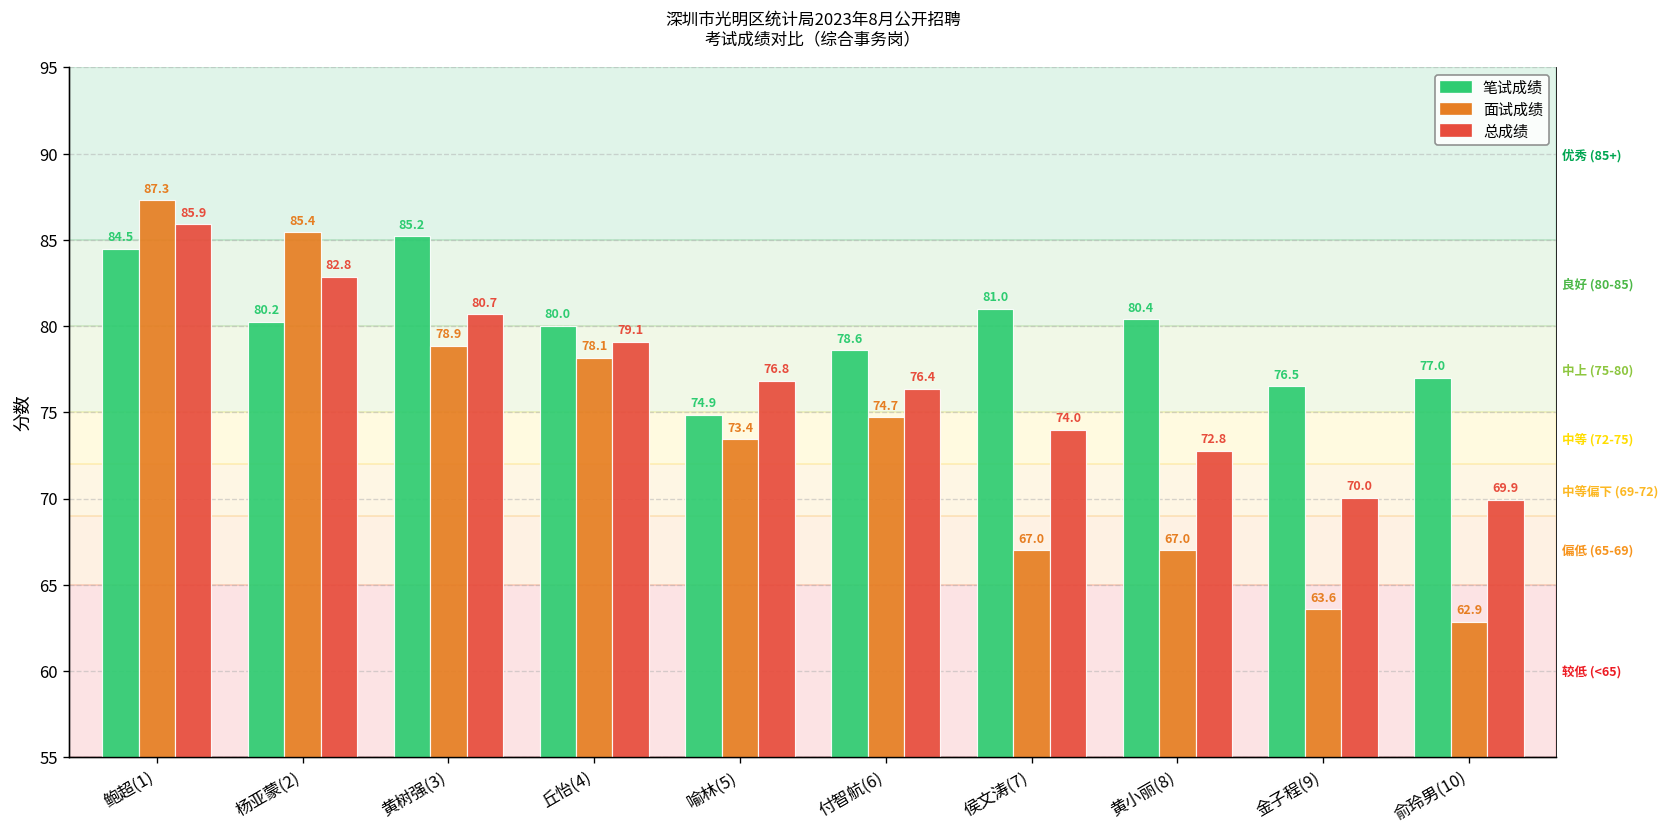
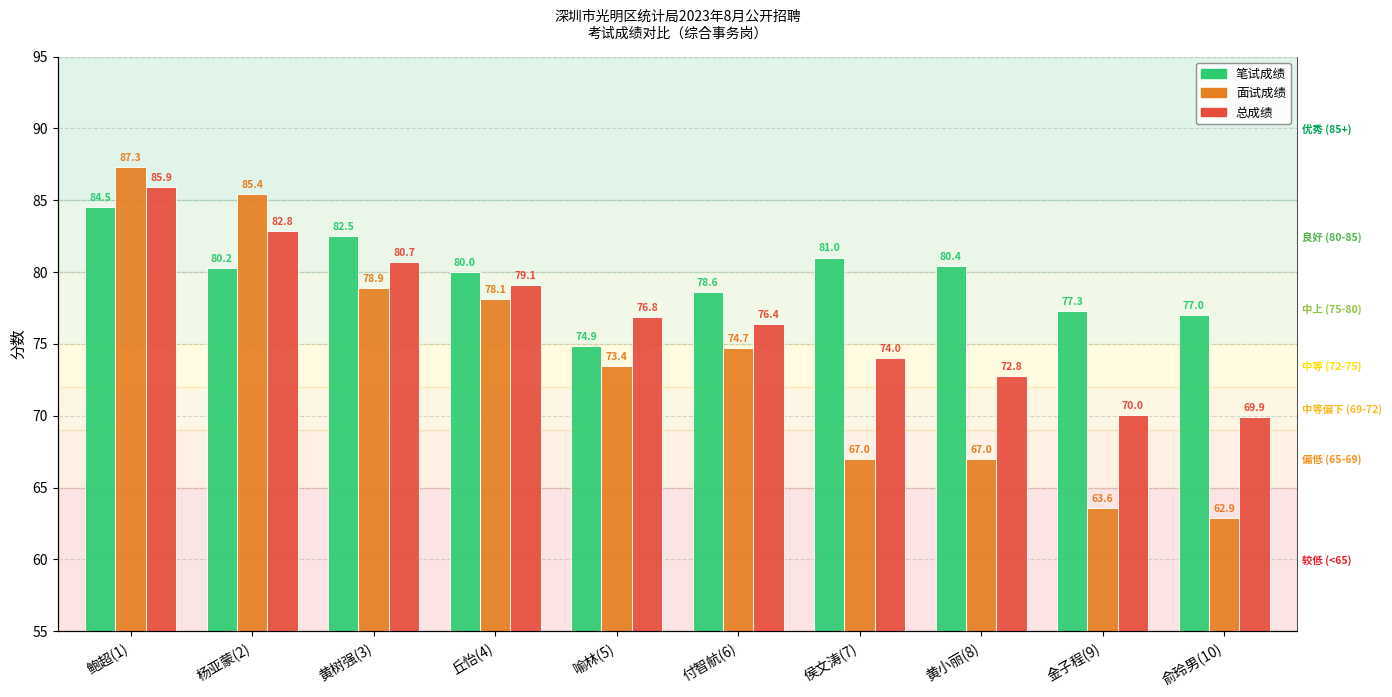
笔试成绩, 黄树强(3): 85.2 -> 82.5
笔试成绩, 金子程(9): 76.5 -> 77.3
